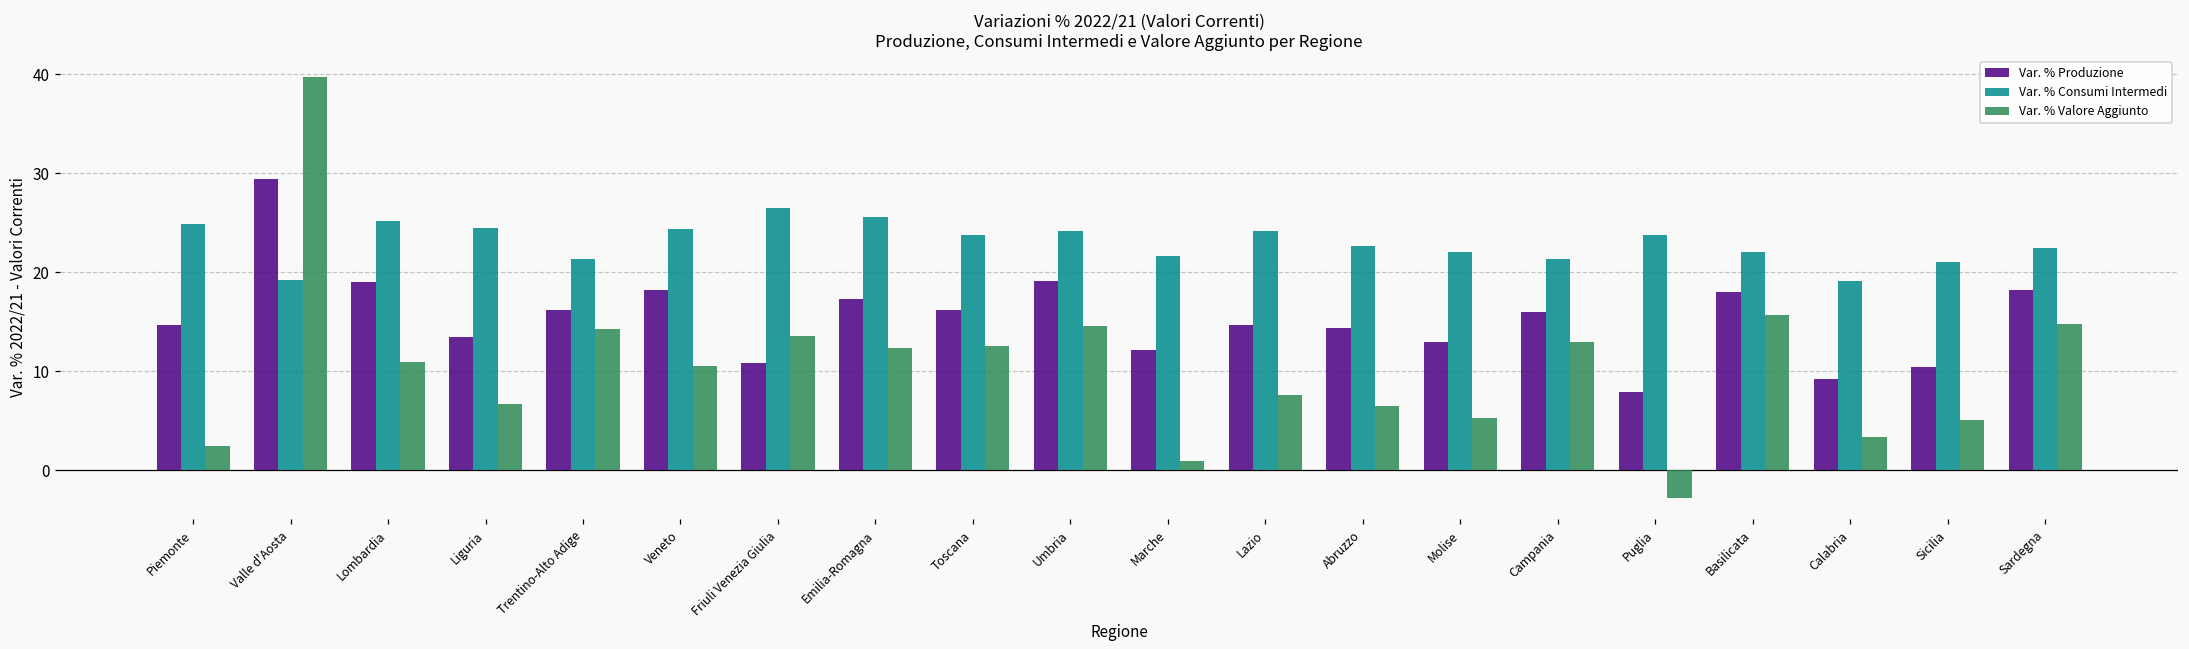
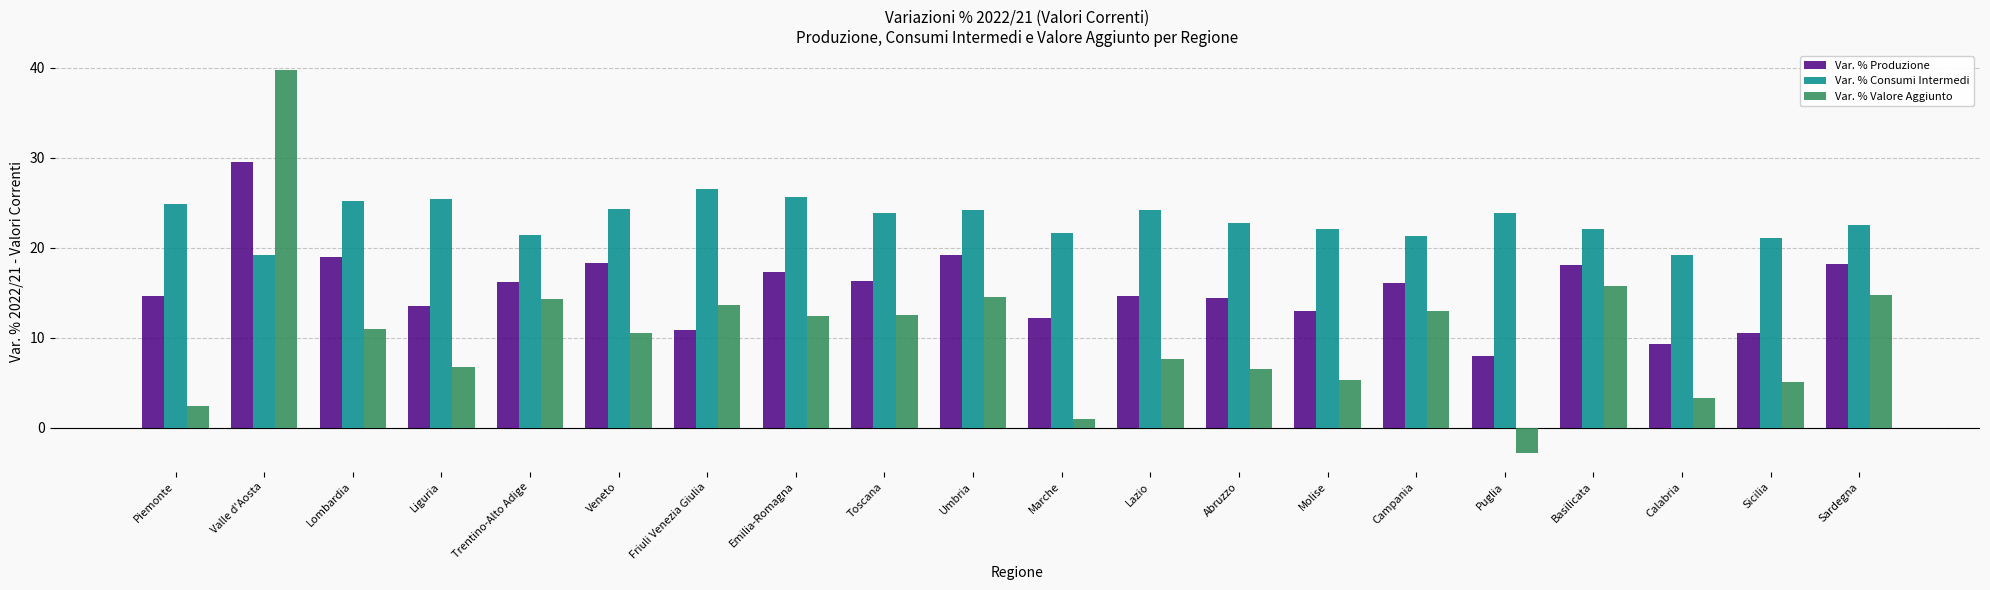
Var. % Consumi Intermedi, Liguria: 24 -> 25
